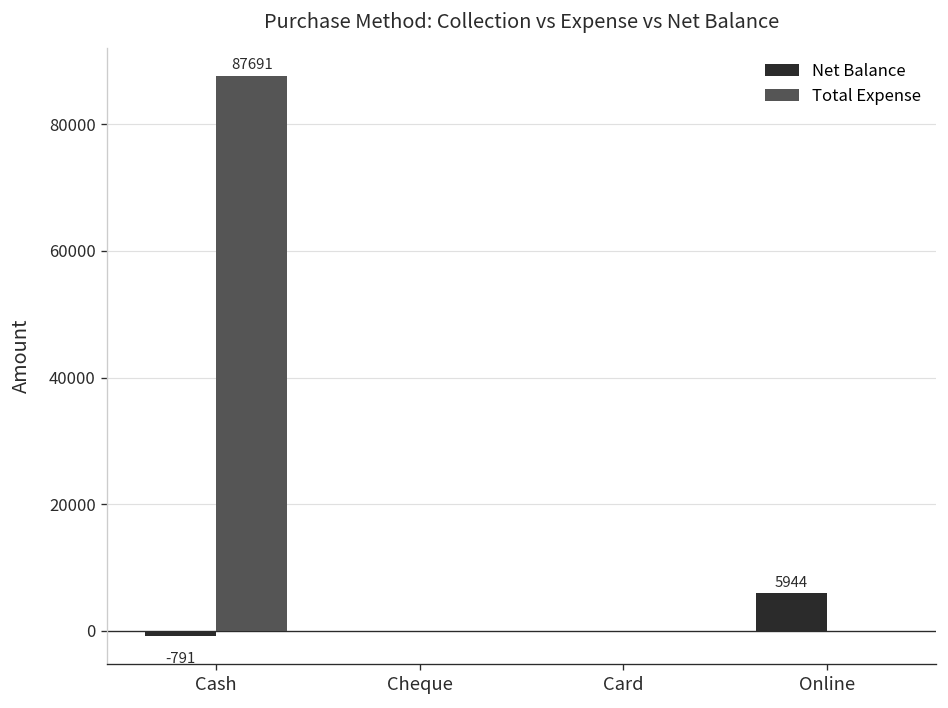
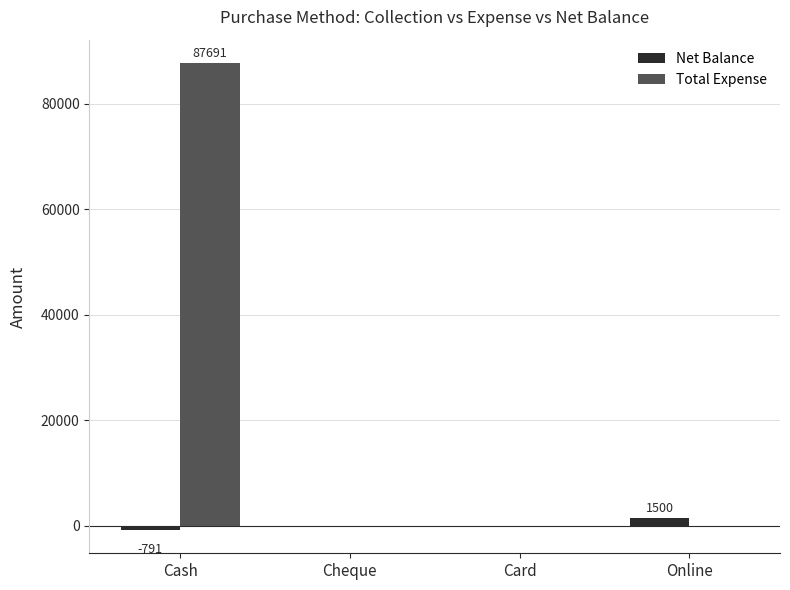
Net Balance, Online: 5944 -> 1500
